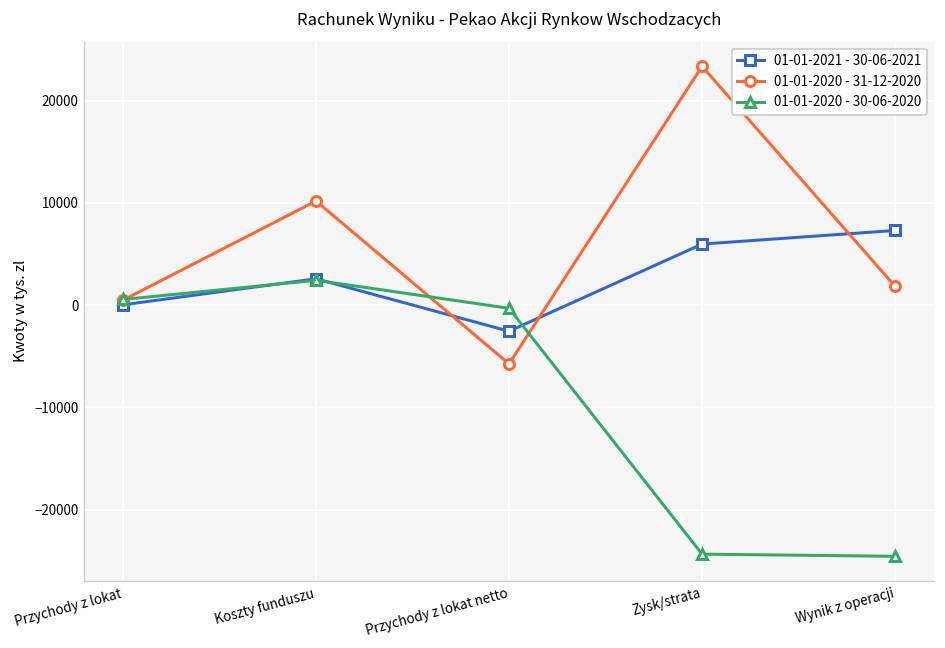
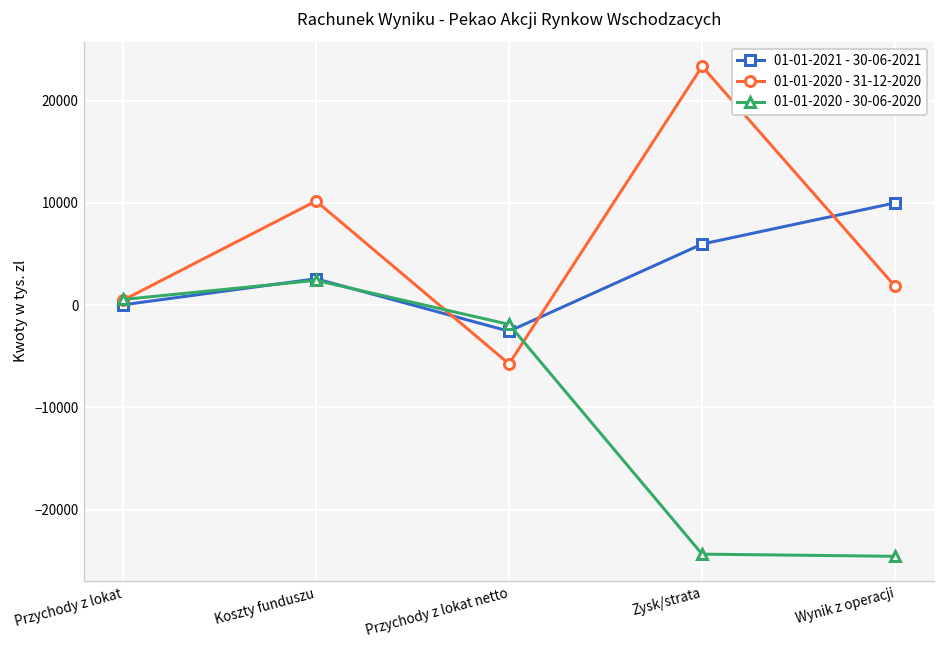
01-01-2020 - 30-06-2020, Przychody z lokat netto: 0 -> -2000
01-01-2021 - 30-06-2021, Wynik z operacji: 7000 -> 10000
